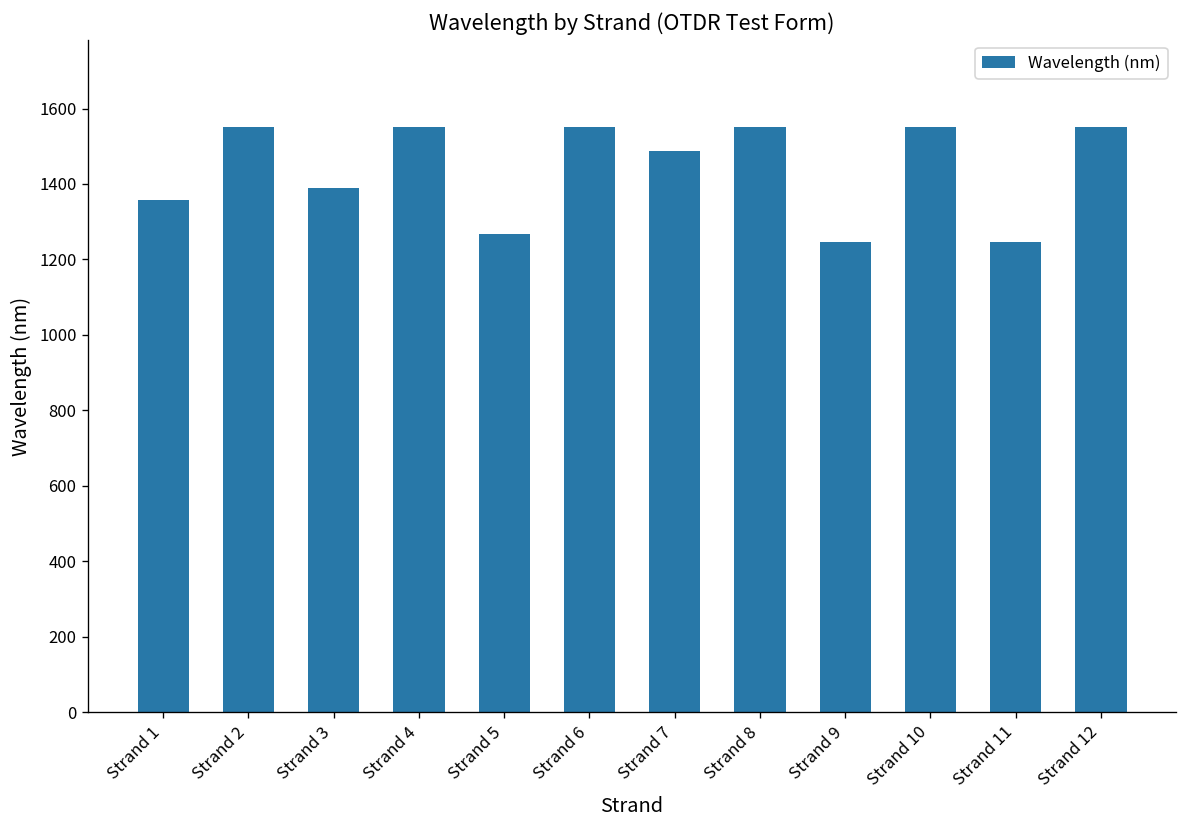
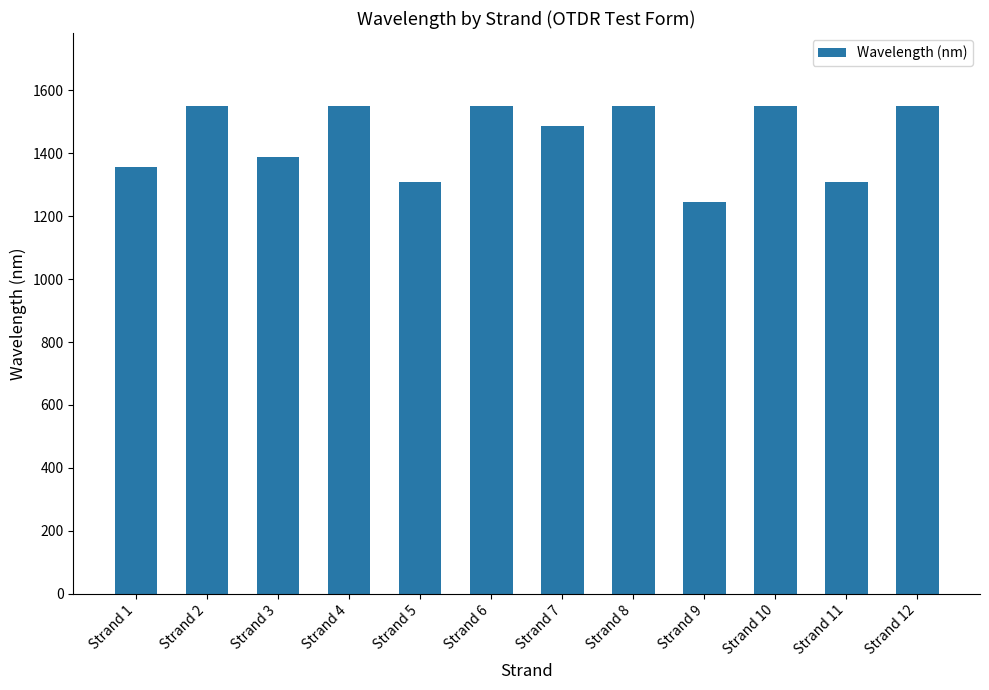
Strand 5: 1270 -> 1310
Strand 11: 1250 -> 1310
